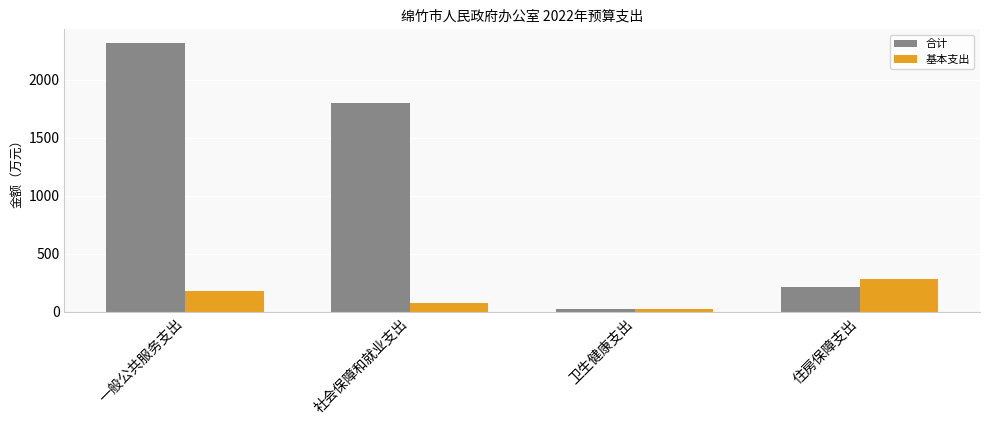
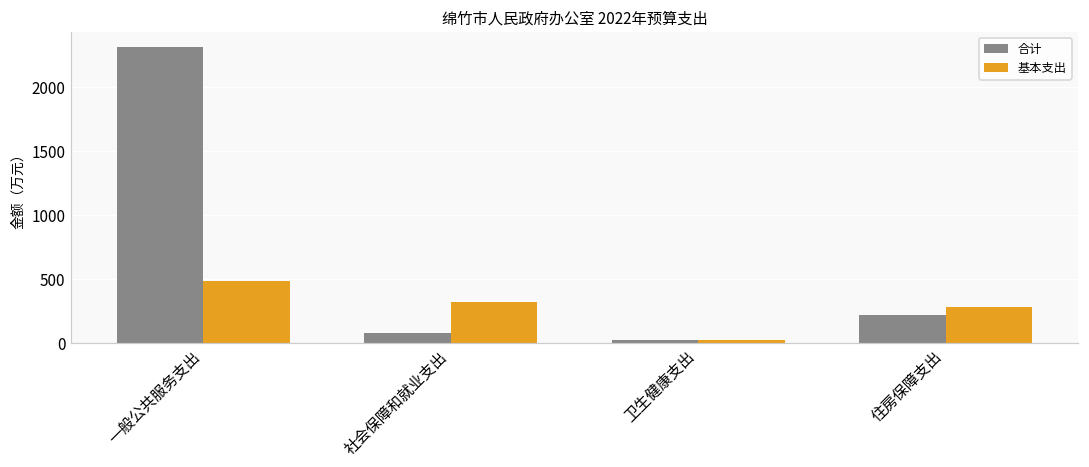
基本支出, 一般公共服务支出: 180 -> 480
合计, 社会保障和就业支出: 1800 -> 80
基本支出, 社会保障和就业支出: 80 -> 320
